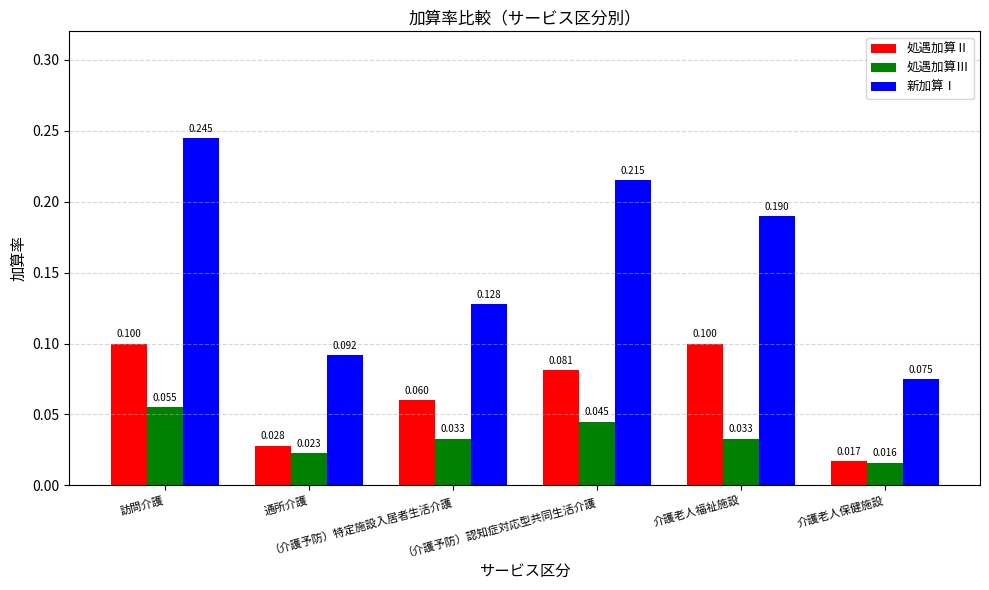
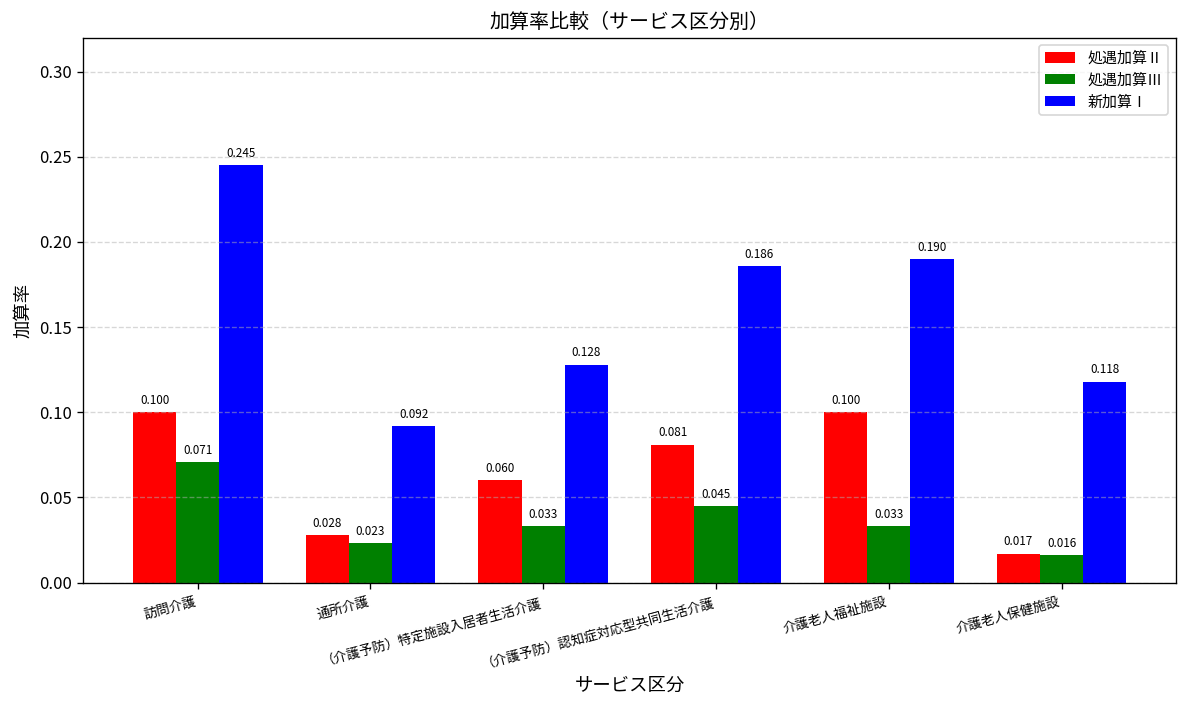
処遇加算Ⅲ, 訪問介護: 0.055 -> 0.071
新加算Ⅰ, （介護予防）認知症対応型共同生活介護: 0.215 -> 0.186
新加算Ⅰ, 介護老人保健施設: 0.075 -> 0.118
